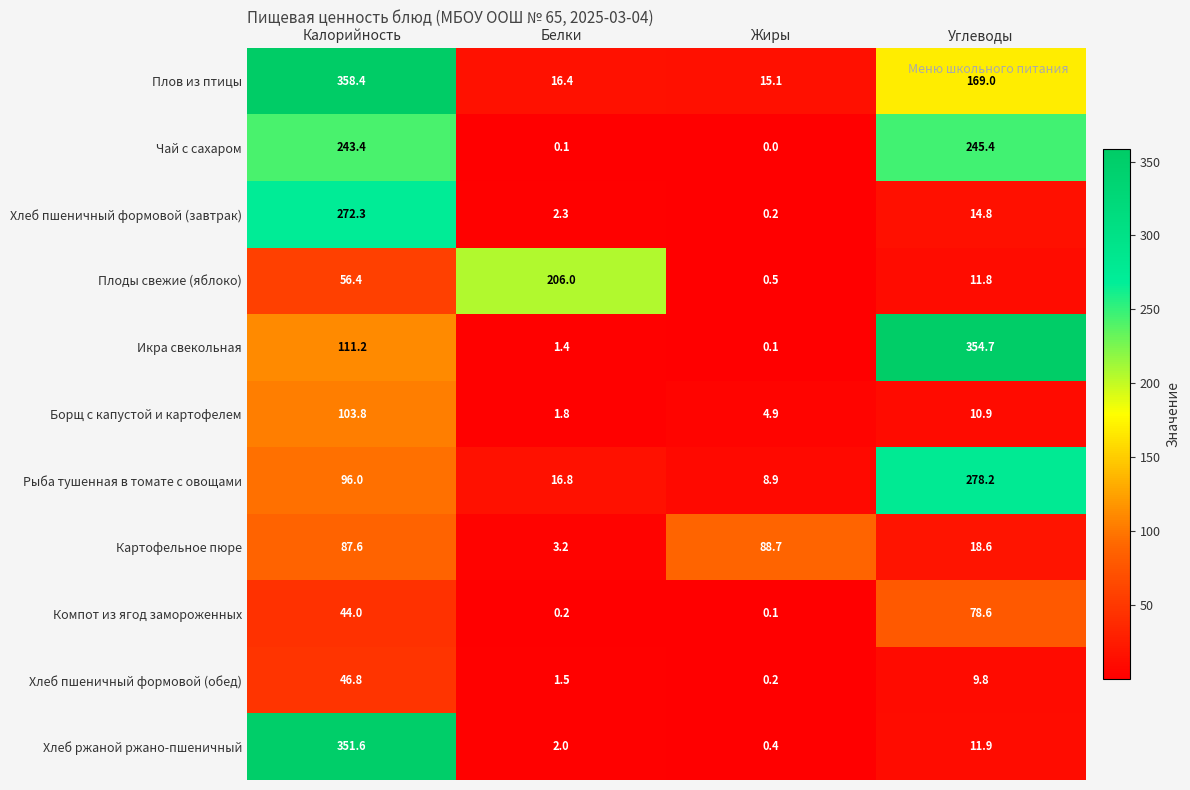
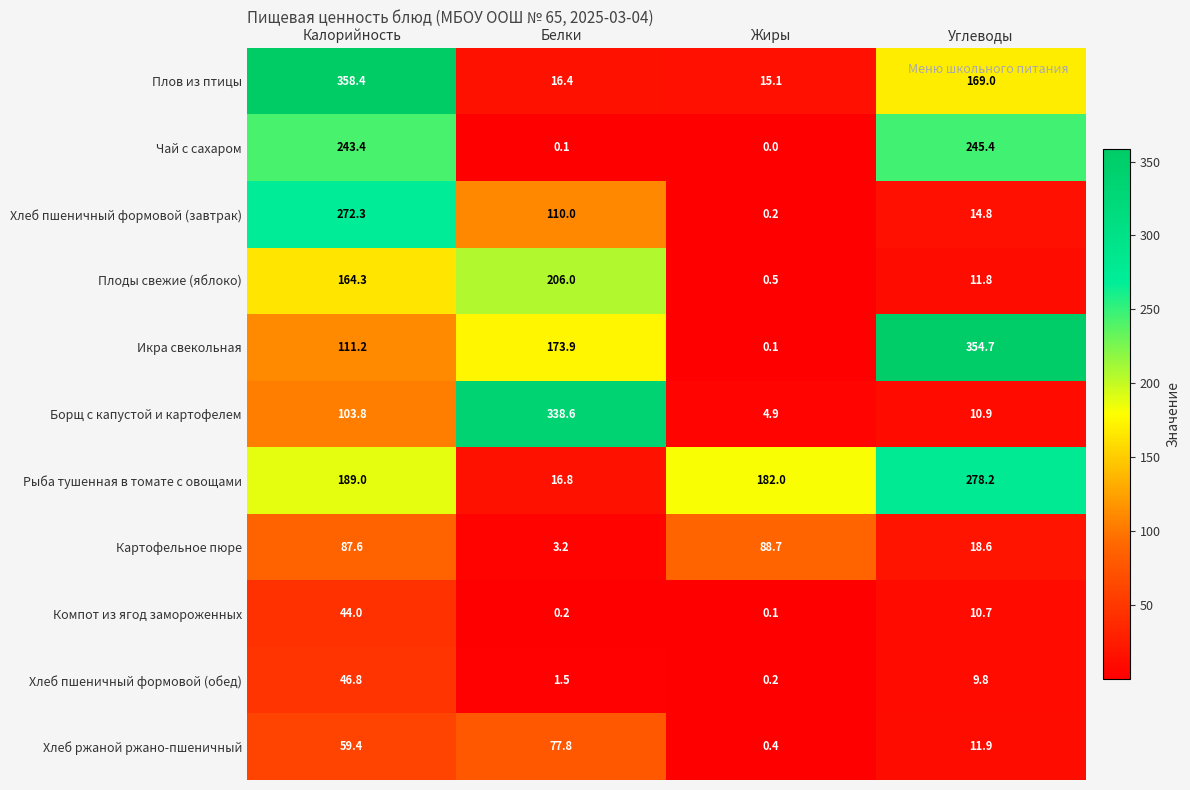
Хлеб пшеничный формовой (завтрак), Белки: 2.3 -> 110.0
Плоды свежие (яблоко), Калорийность: 56.4 -> 164.3
Икра свекольная, Белки: 1.4 -> 173.9
Борщ с капустой и картофелем, Белки: 1.8 -> 338.6
Рыба тушенная в томате с овощами, Калорийность: 96.0 -> 189.0
Рыба тушенная в томате с овощами, Жиры: 8.9 -> 182.0
Компот из ягод замороженных, Углеводы: 78.6 -> 10.7
Хлеб ржаной ржано-пшеничный, Калорийность: 351.6 -> 59.4
Хлеб ржаной ржано-пшеничный, Белки: 2.0 -> 77.8
